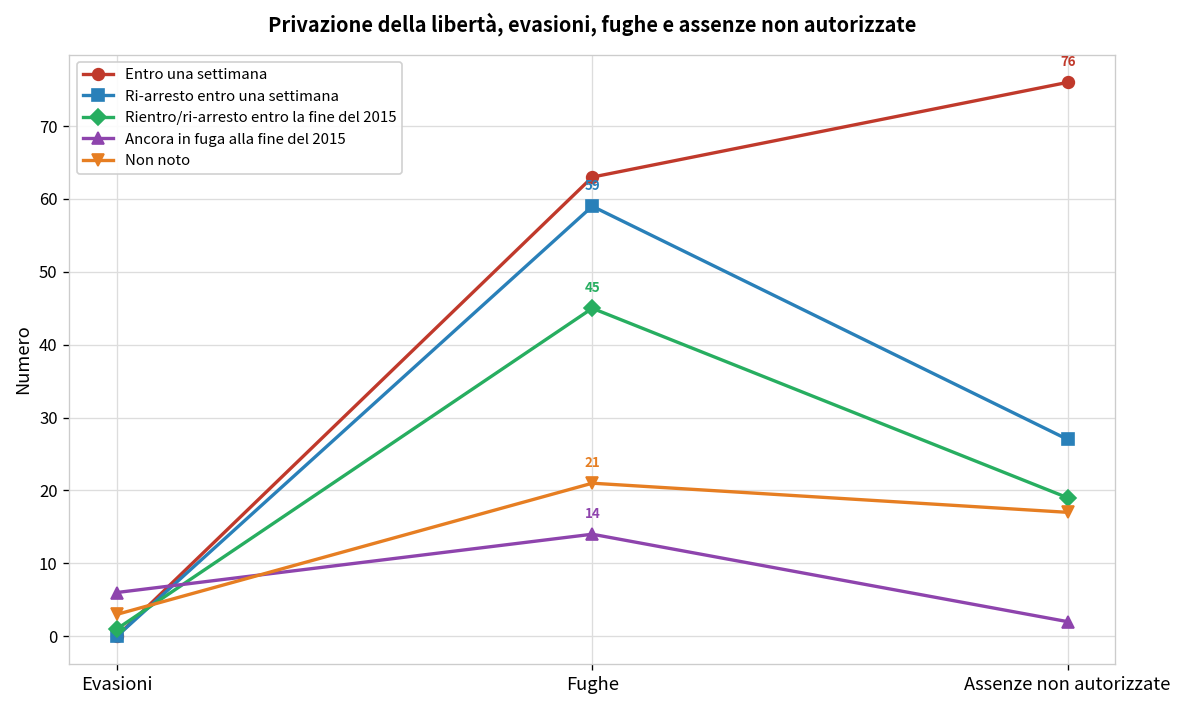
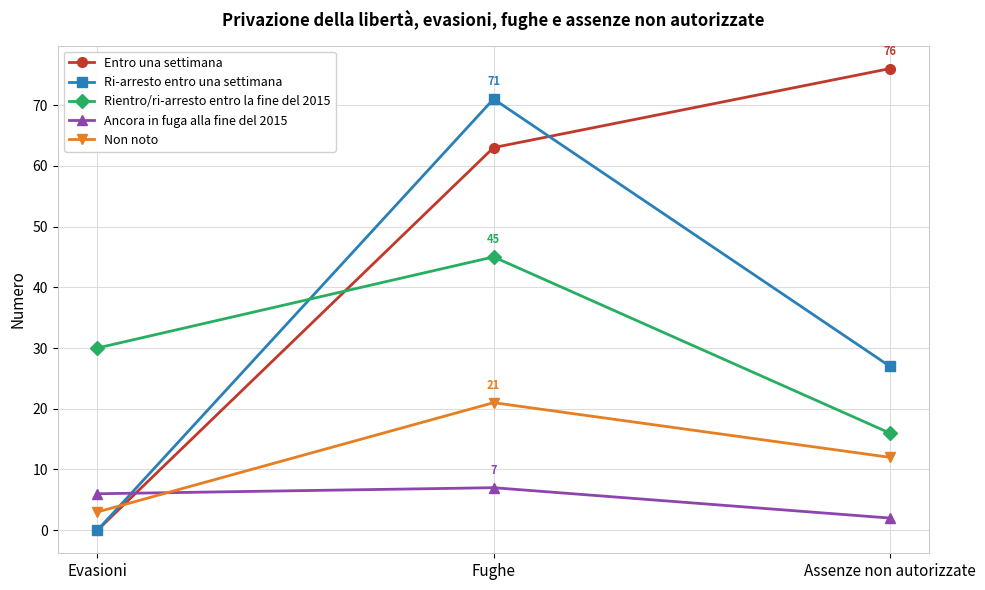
Rientro/ri-arresto entro la fine del 2015, Evasioni: 1 -> 30
Ri-arresto entro una settimana, Fughe: 59 -> 71
Ancora in fuga alla fine del 2015, Fughe: 14 -> 7
Rientro/ri-arresto entro la fine del 2015, Assenze non autorizzate: 19 -> 16
Non noto, Assenze non autorizzate: 17 -> 12
